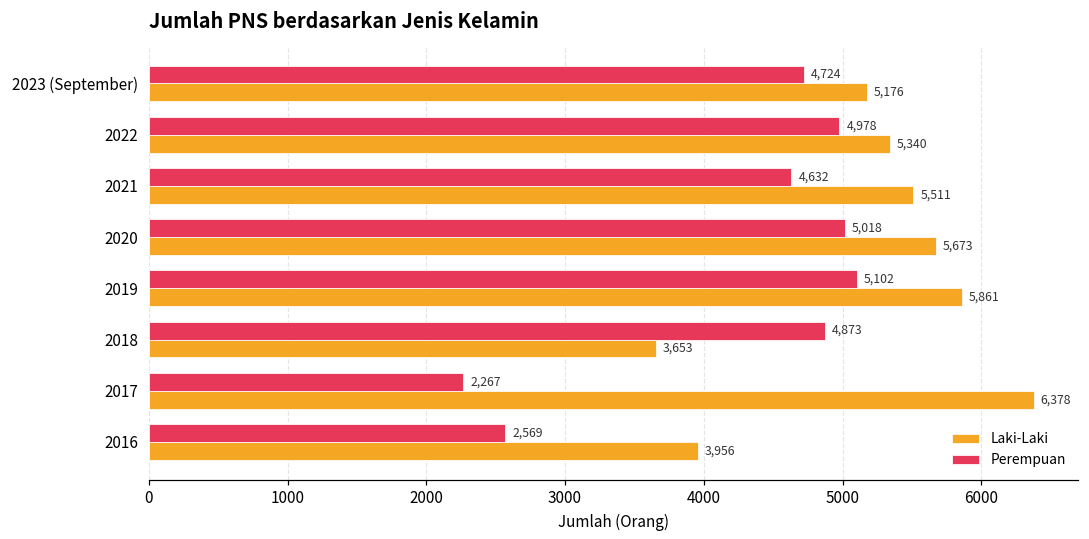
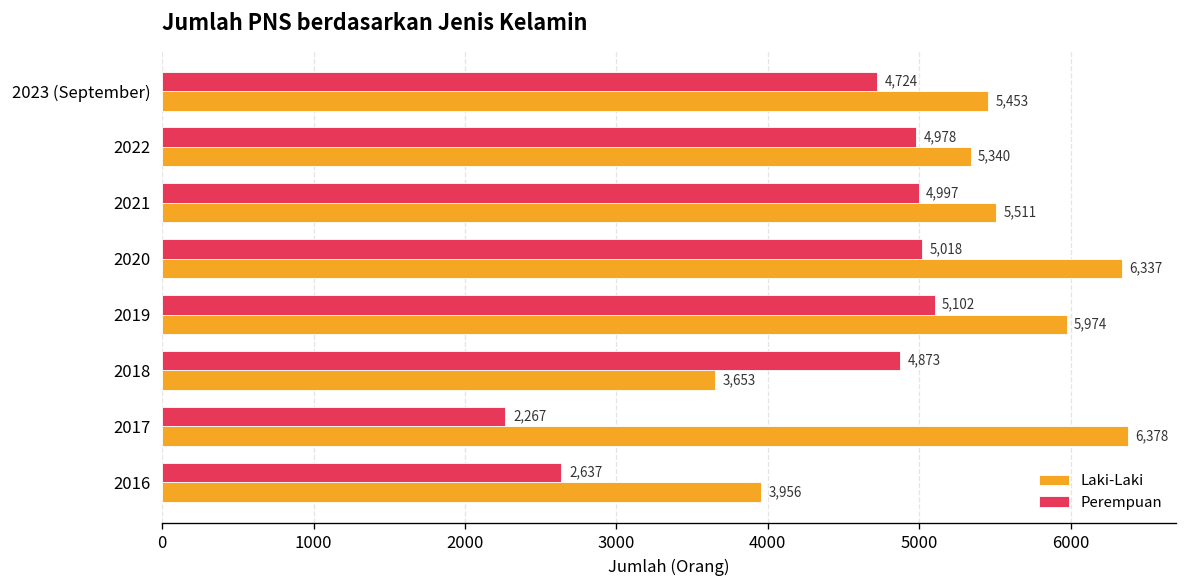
Laki-Laki, 2023 (September): 5,176 -> 5,453
Perempuan, 2021: 4,632 -> 4,997
Laki-Laki, 2020: 5,673 -> 6,337
Laki-Laki, 2019: 5,861 -> 5,974
Perempuan, 2016: 2,569 -> 2,637
